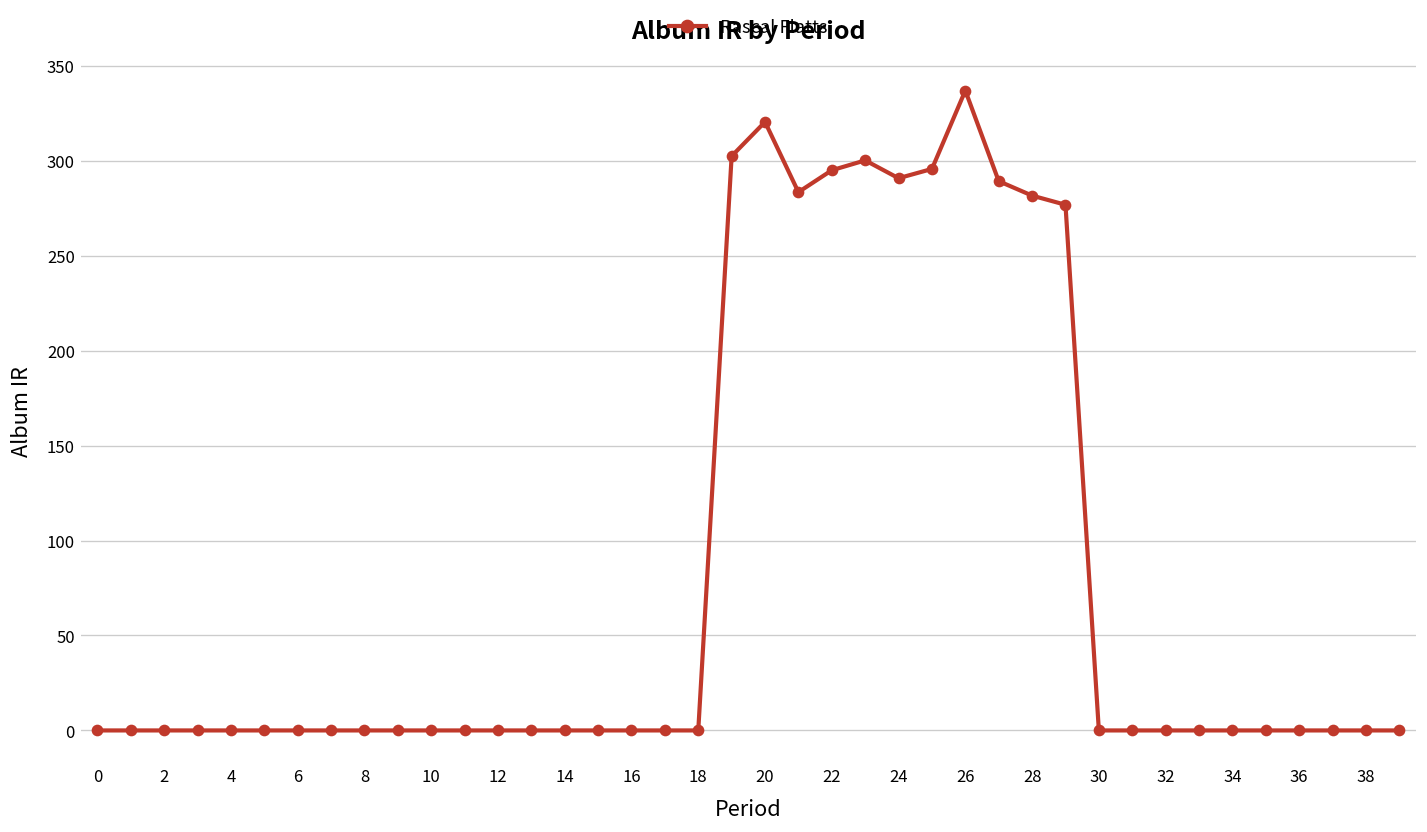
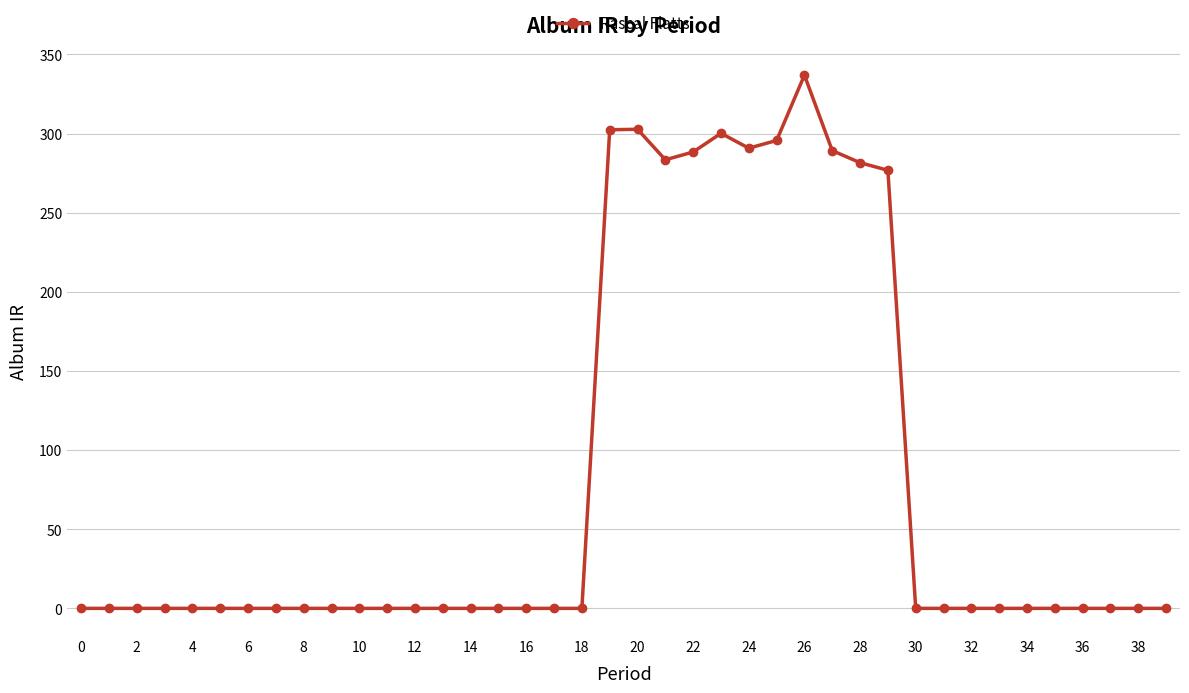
20: 320 -> 303
22: 295 -> 288
